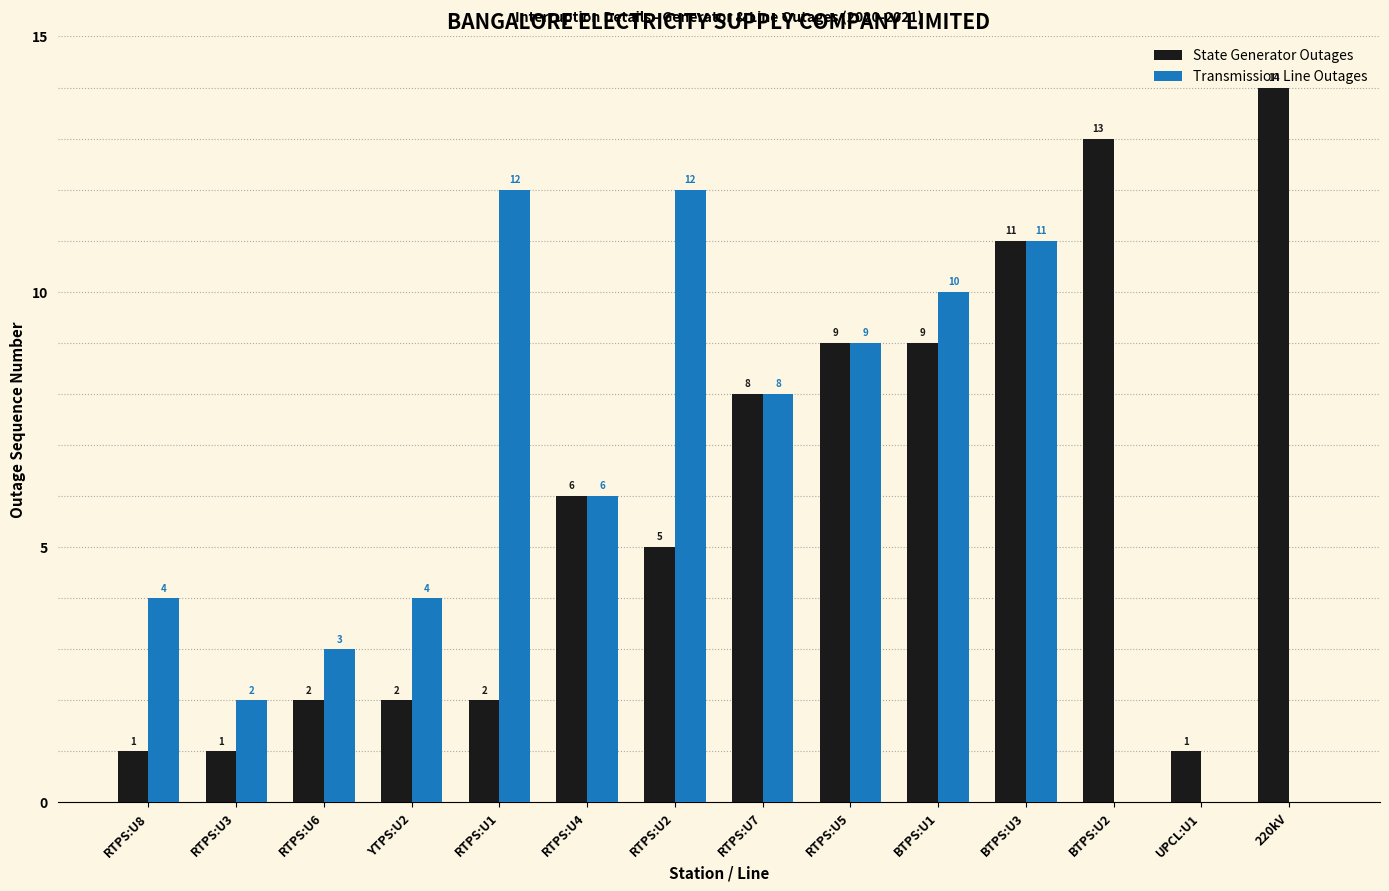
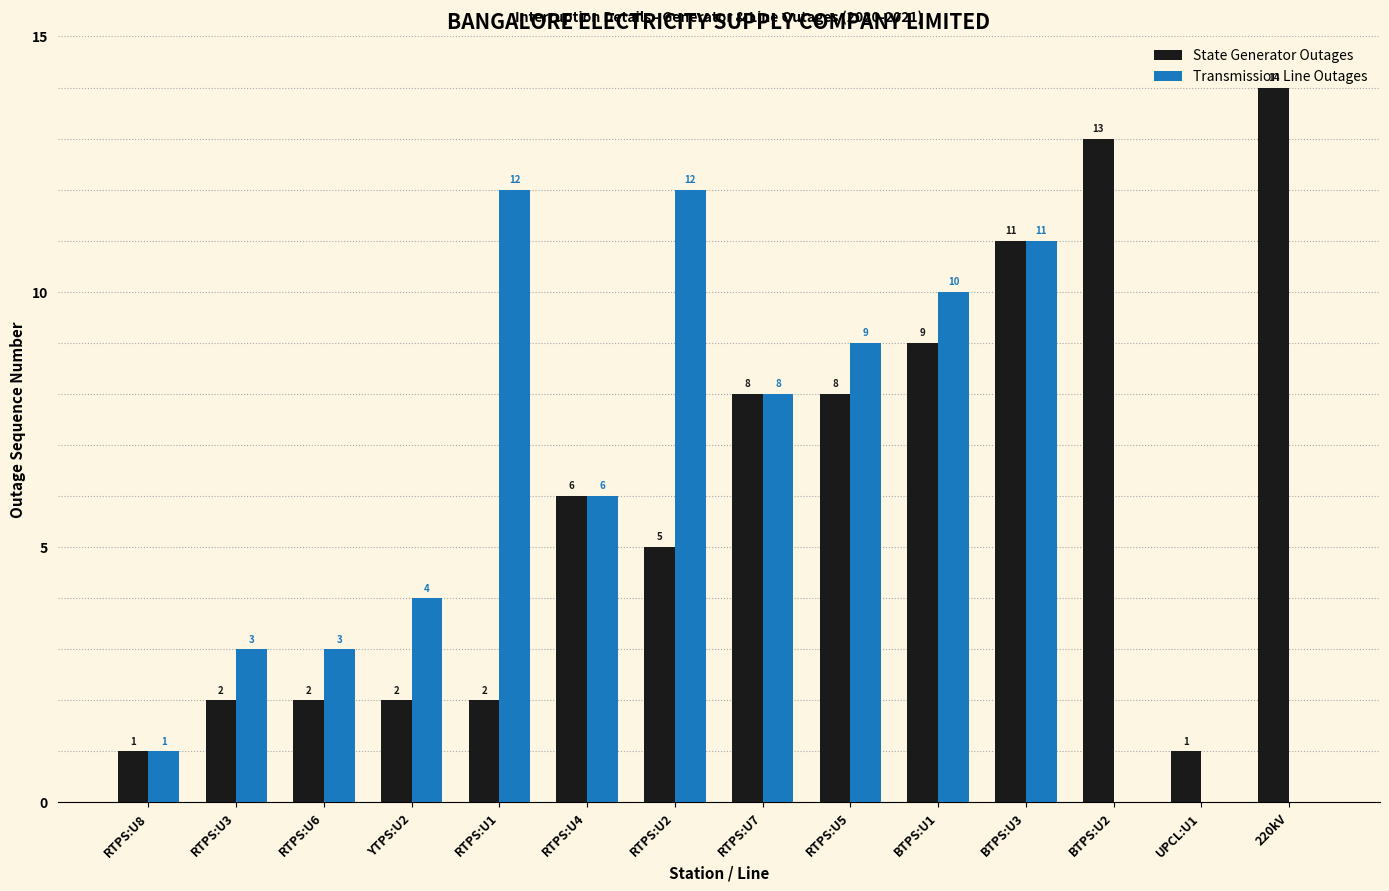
Transmission Line Outages, RTPS:U8: 4 -> 1
State Generator Outages, RTPS:U3: 1 -> 2
Transmission Line Outages, RTPS:U3: 2 -> 3
State Generator Outages, RTPS:U5: 9 -> 8
